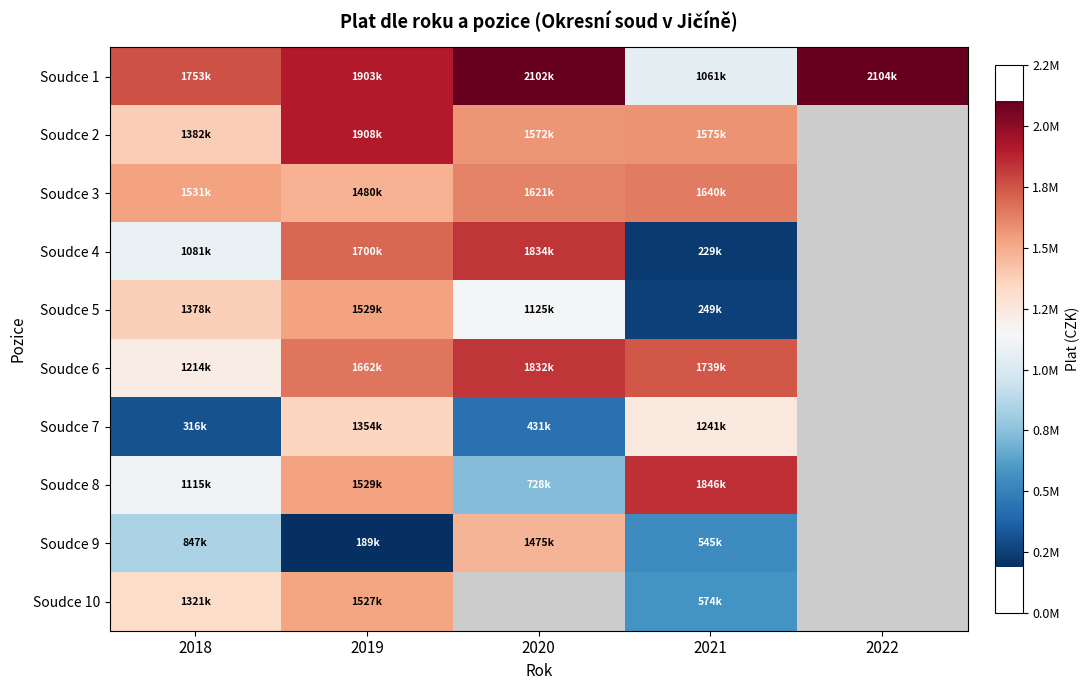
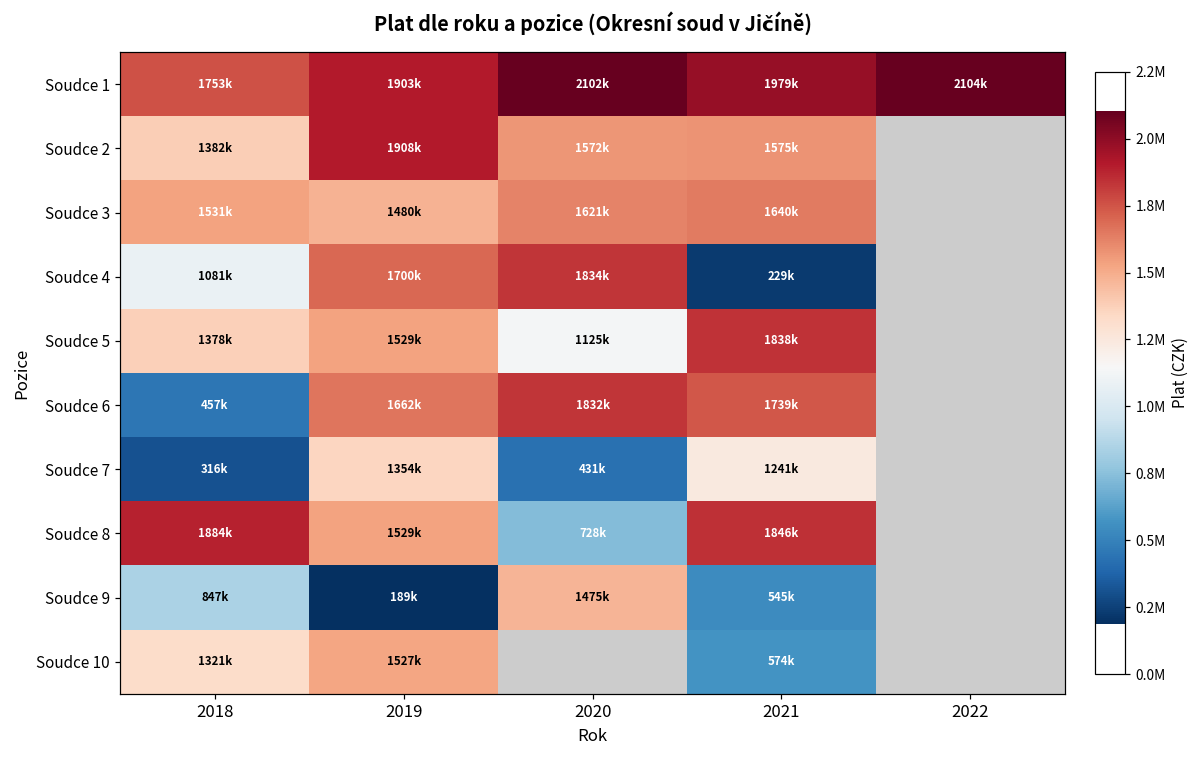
Soudce 1, 2021: 1061k -> 1979k
Soudce 5, 2021: 249k -> 1838k
Soudce 6, 2018: 1214k -> 457k
Soudce 8, 2018: 1115k -> 1884k
